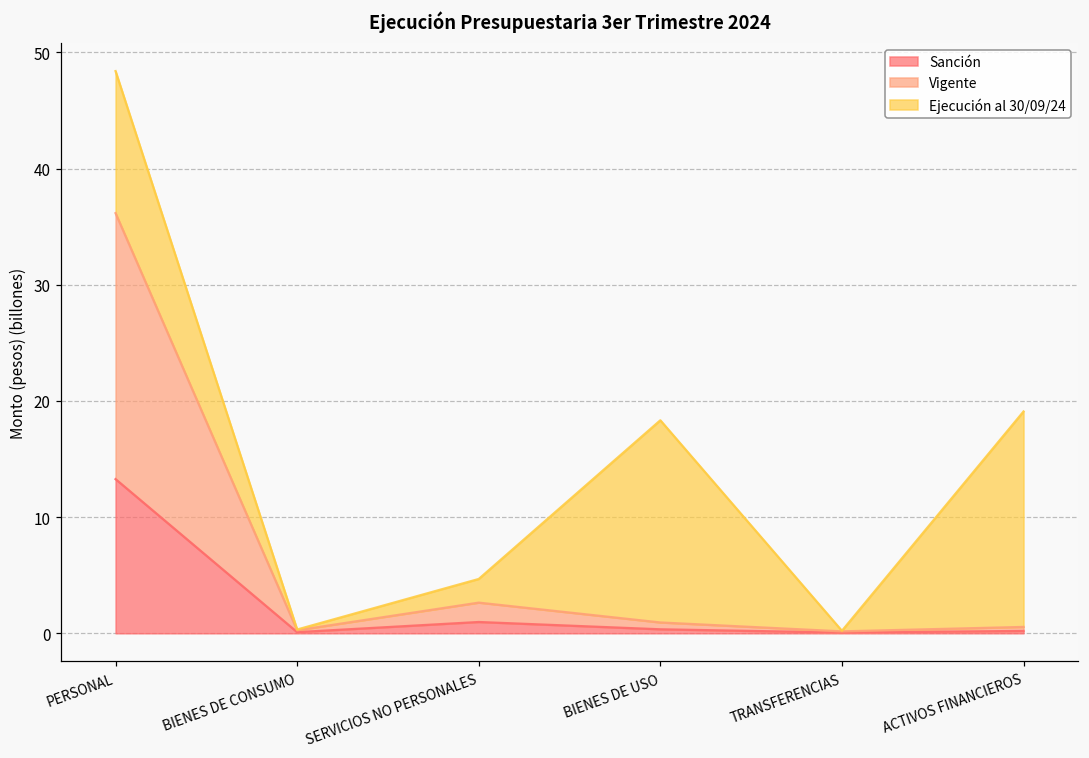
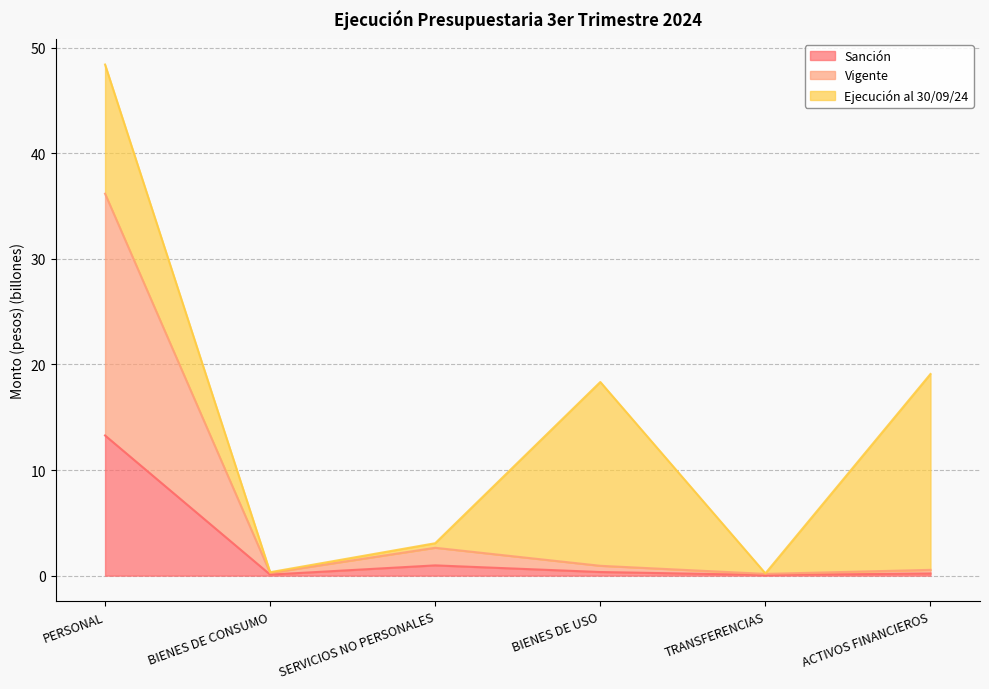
Ejecución al 30/09/24, SERVICIOS NO PERSONALES: 2.0 -> 0.4
